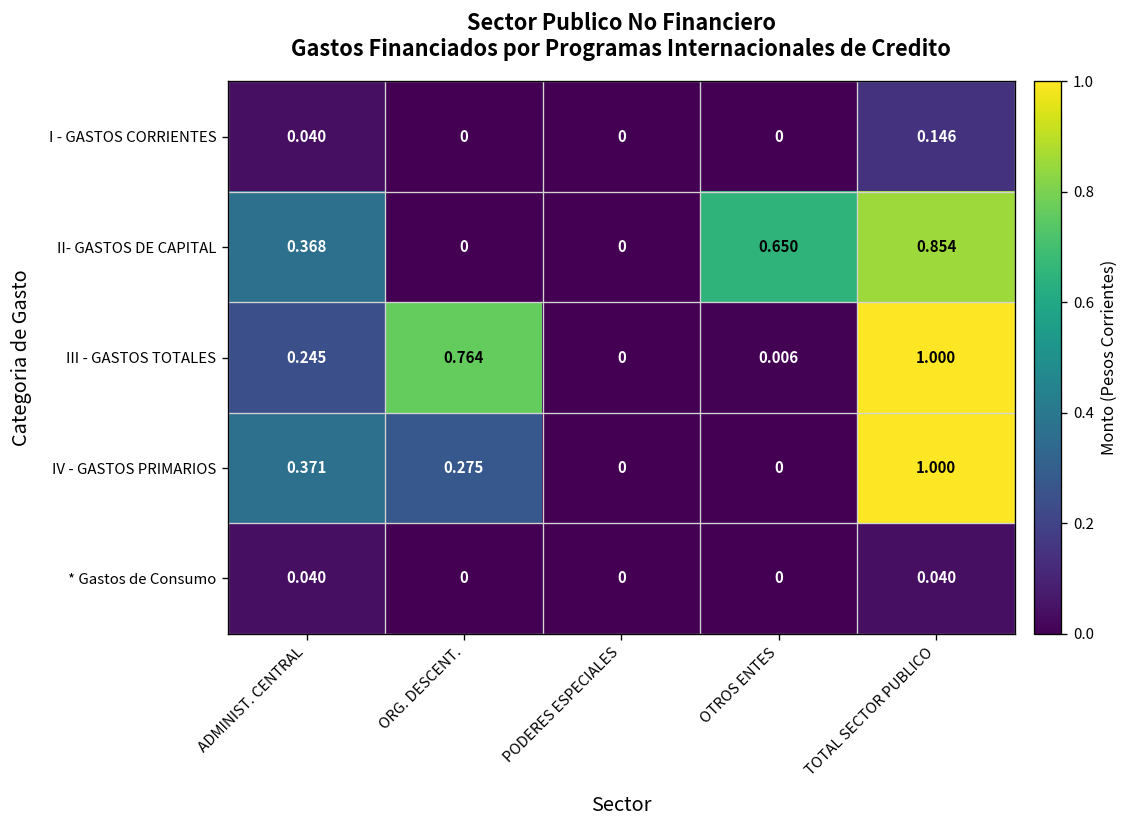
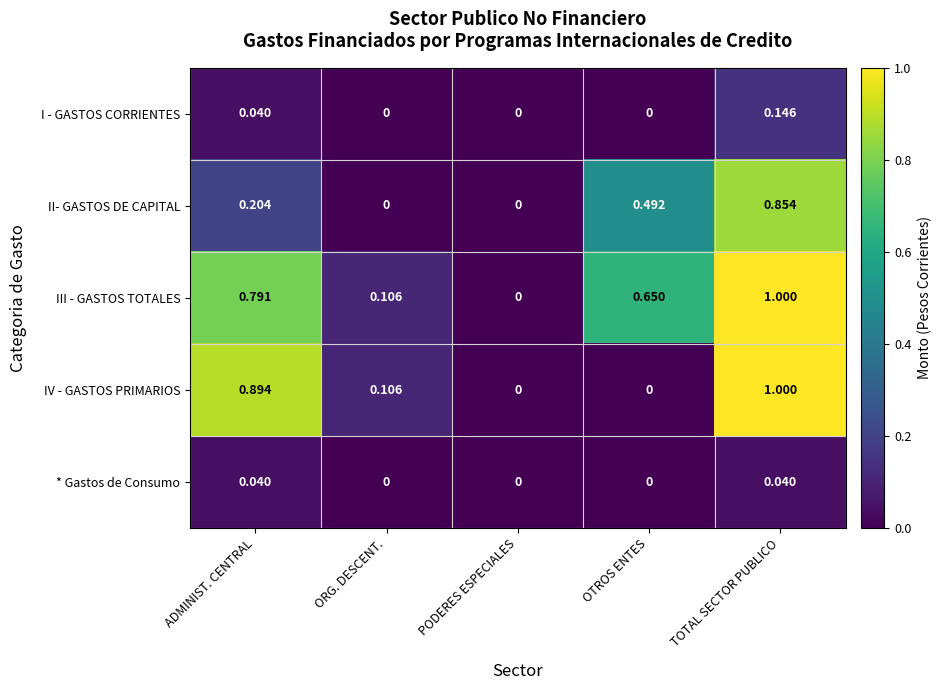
II- GASTOS DE CAPITAL, ADMINIST. CENTRAL: 0.368 -> 0.204
II- GASTOS DE CAPITAL, OTROS ENTES: 0.650 -> 0.492
III - GASTOS TOTALES, ADMINIST. CENTRAL: 0.245 -> 0.791
III - GASTOS TOTALES, ORG. DESCENT.: 0.764 -> 0.106
III - GASTOS TOTALES, OTROS ENTES: 0.006 -> 0.650
IV - GASTOS PRIMARIOS, ADMINIST. CENTRAL: 0.371 -> 0.894
IV - GASTOS PRIMARIOS, ORG. DESCENT.: 0.275 -> 0.106
